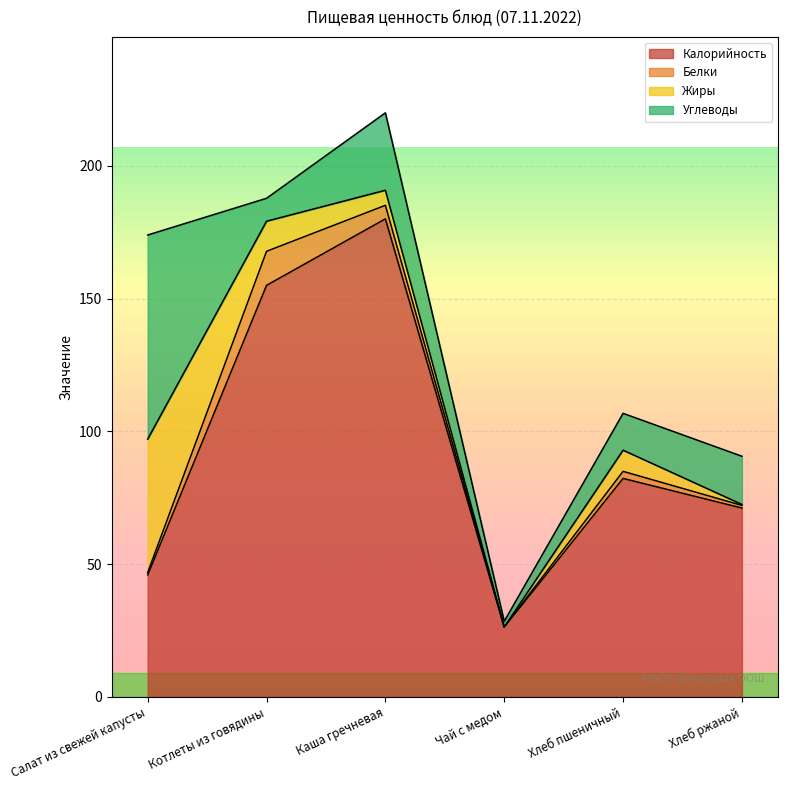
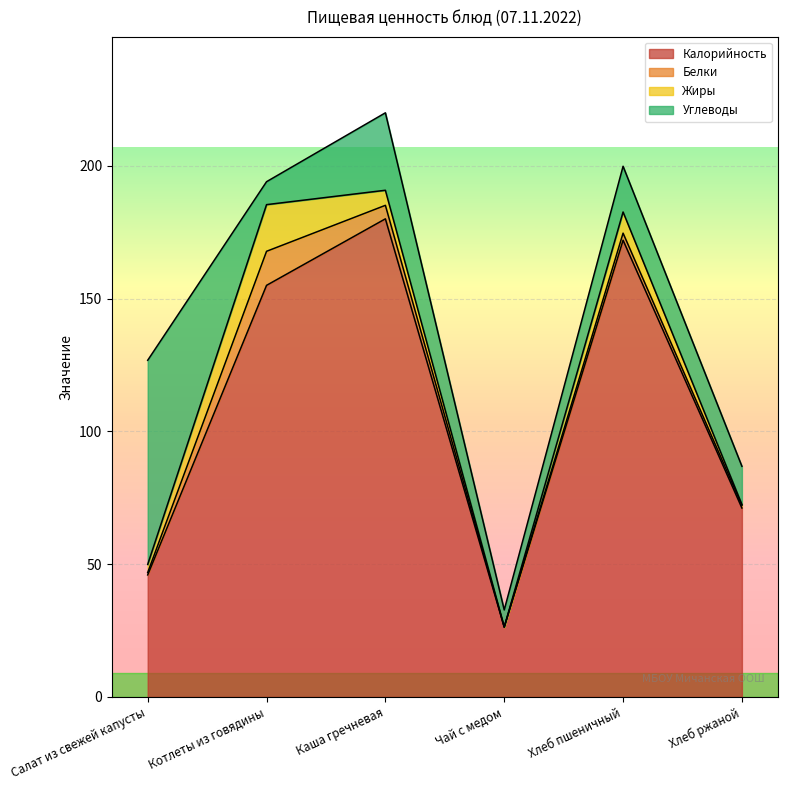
Жиры, Салат из свежей капусты: 50 -> 3
Жиры, Котлеты из говядины: 11 -> 18
Углеводы, Чай с медом: 2 -> 6
Калорийность, Хлеб пшеничный: 82 -> 172
Углеводы, Хлеб пшеничный: 14 -> 17
Углеводы, Хлеб ржаной: 18 -> 14
